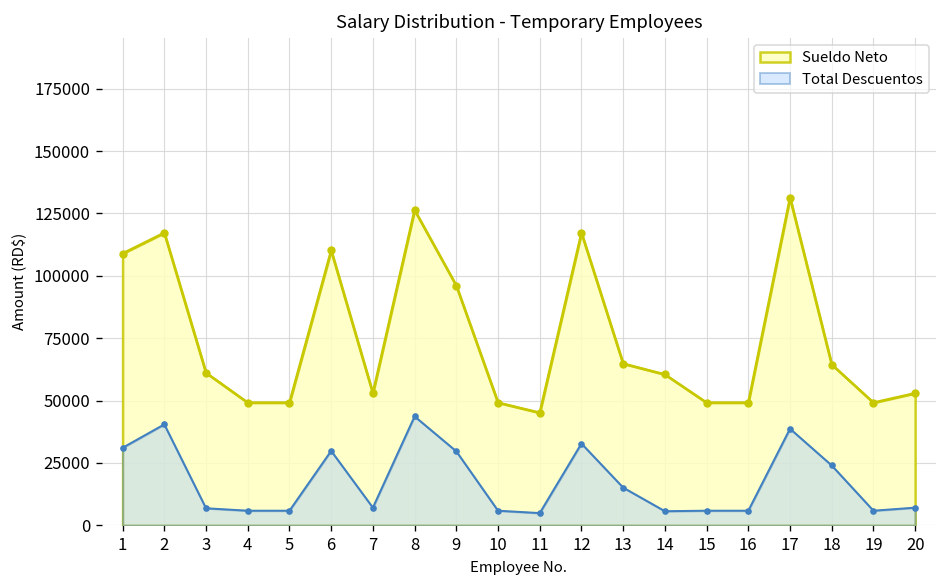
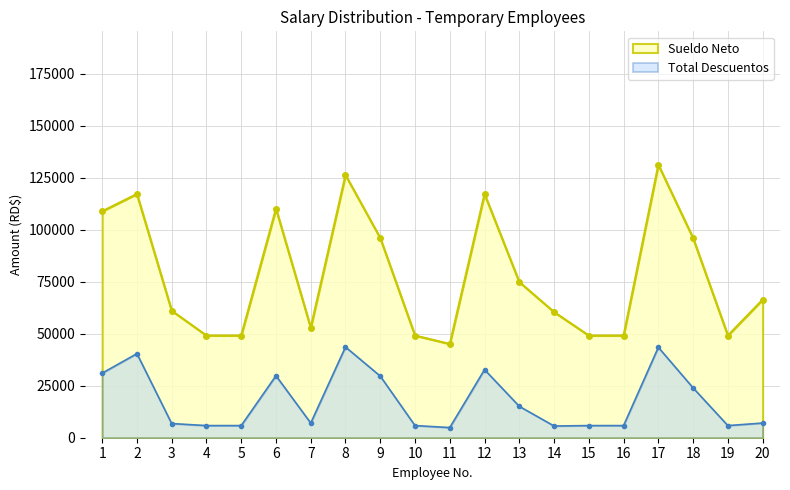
Sueldo Neto, 13: 65000 -> 75000
Total Descuentos, 17: 39000 -> 43000
Sueldo Neto, 18: 64000 -> 96000
Sueldo Neto, 20: 53000 -> 66000
